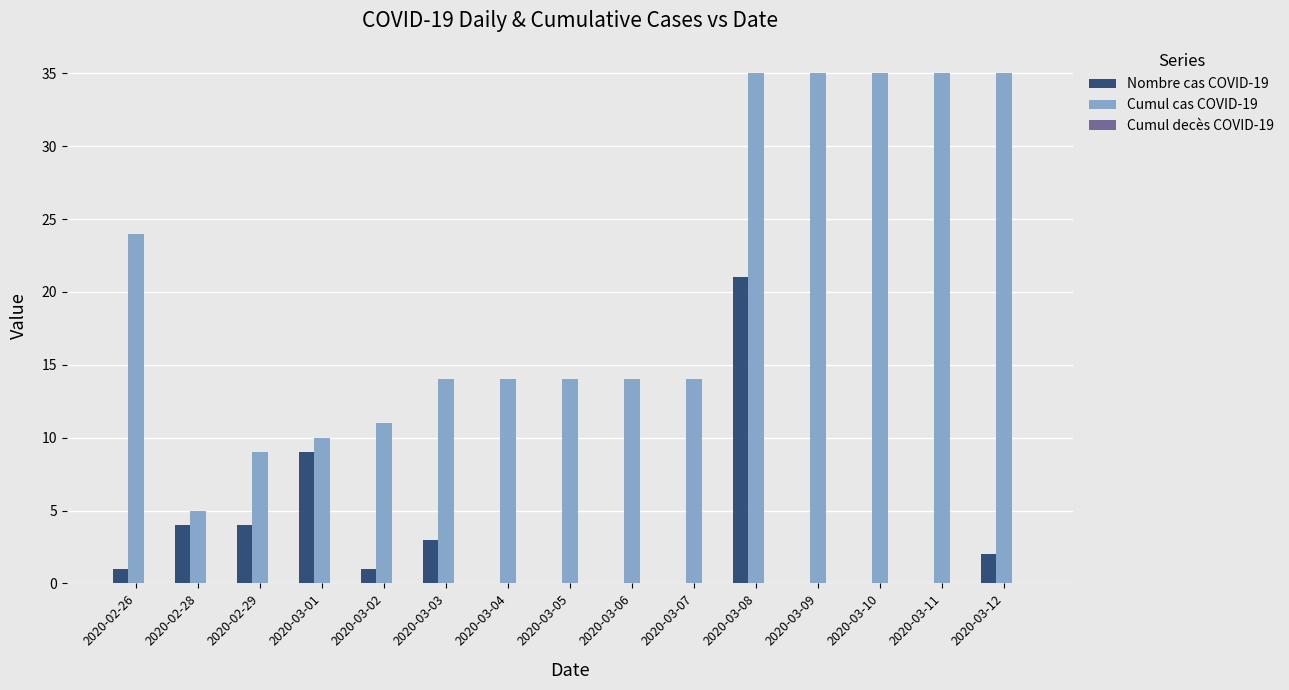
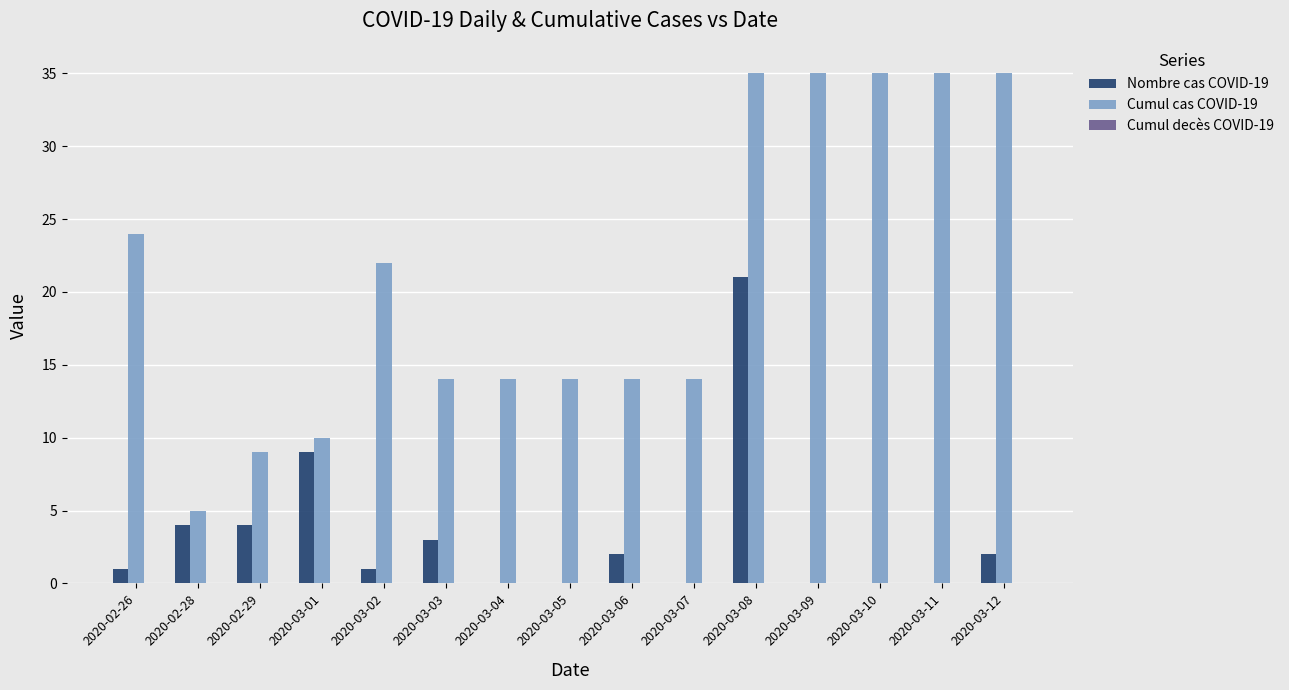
Cumul cas COVID-19, 2020-03-02: 11 -> 22
Nombre cas COVID-19, 2020-03-06: 0 -> 2
